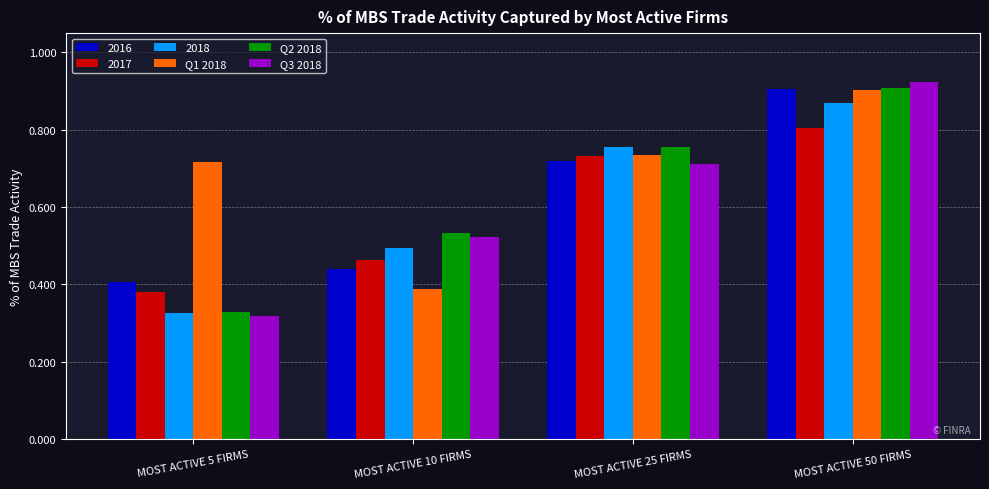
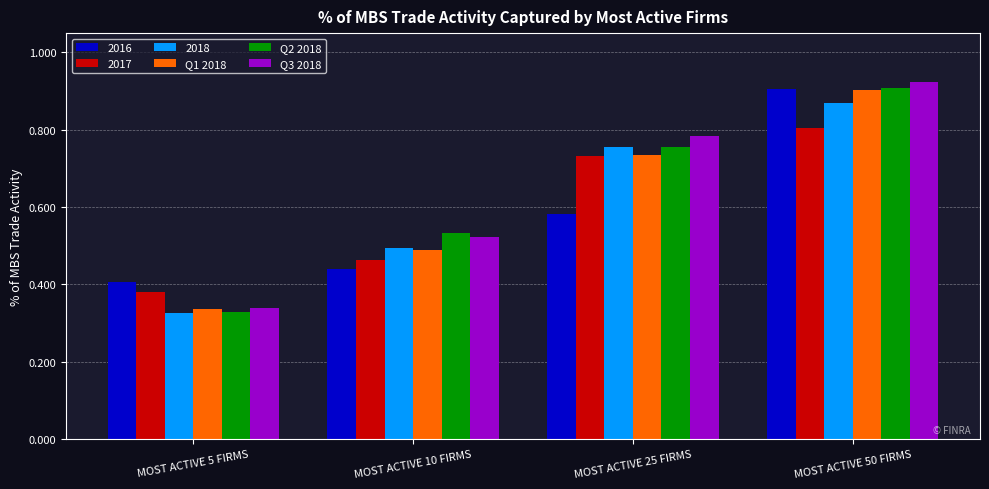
Q1 2018, MOST ACTIVE 5 FIRMS: 0.72 -> 0.33
Q3 2018, MOST ACTIVE 5 FIRMS: 0.32 -> 0.34
Q1 2018, MOST ACTIVE 10 FIRMS: 0.39 -> 0.49
2016, MOST ACTIVE 25 FIRMS: 0.72 -> 0.58
Q3 2018, MOST ACTIVE 25 FIRMS: 0.71 -> 0.78
